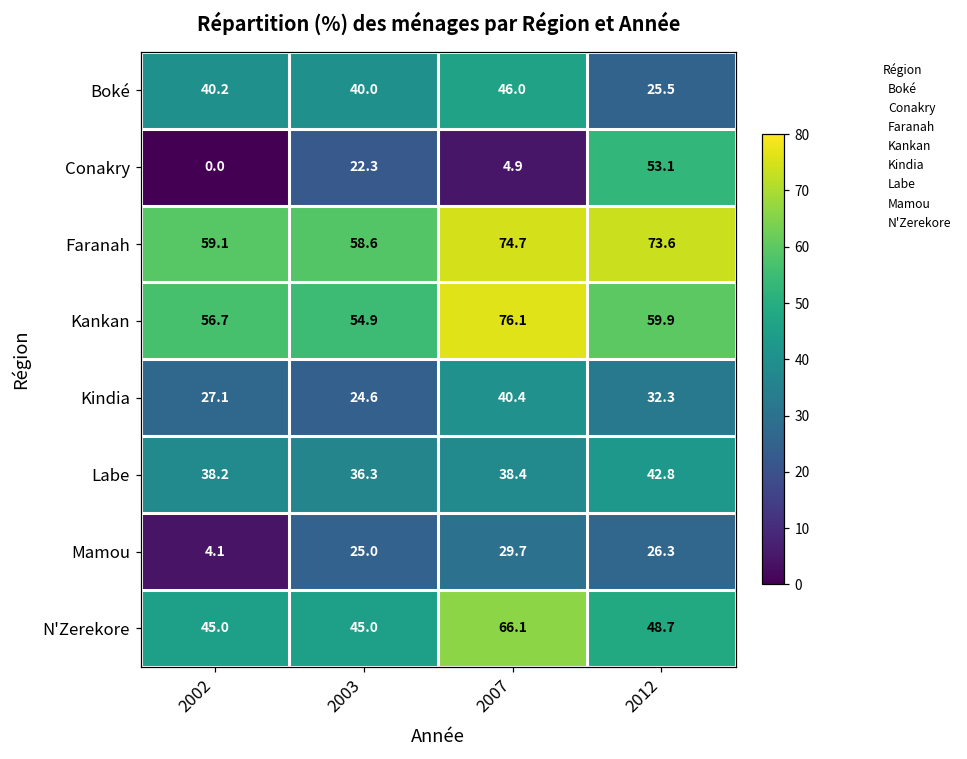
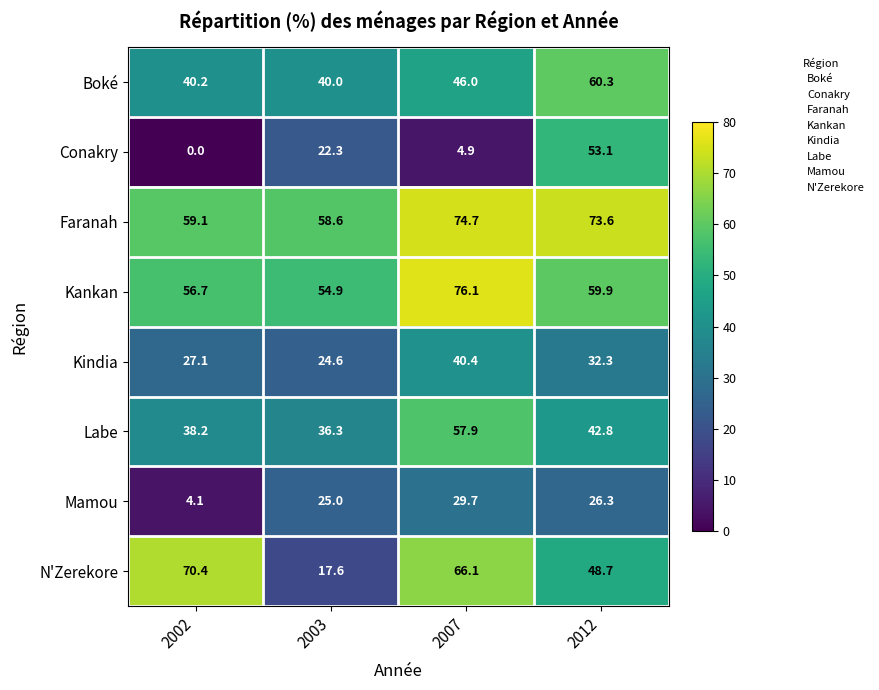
Boké, 2012: 25.5 -> 60.3
Labe, 2007: 38.4 -> 57.9
N'Zerekore, 2002: 45.0 -> 70.4
N'Zerekore, 2003: 45.0 -> 17.6
